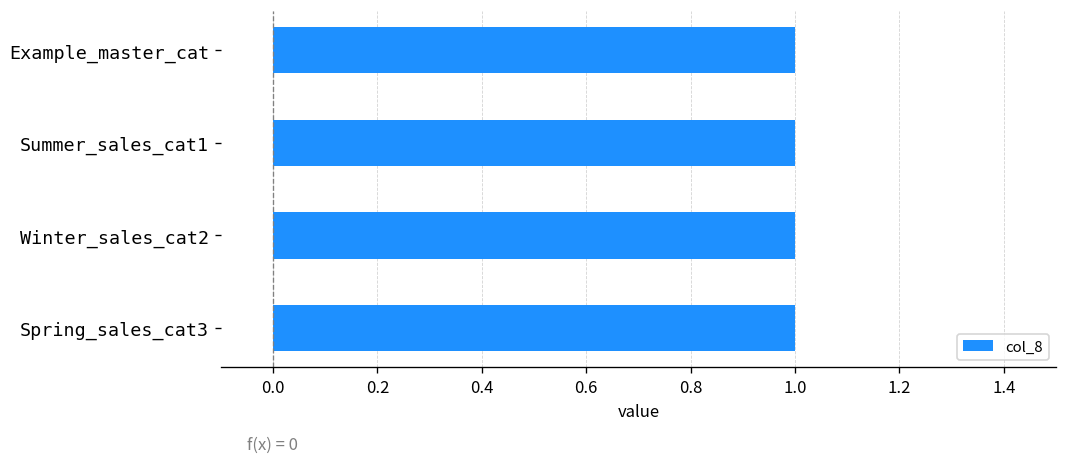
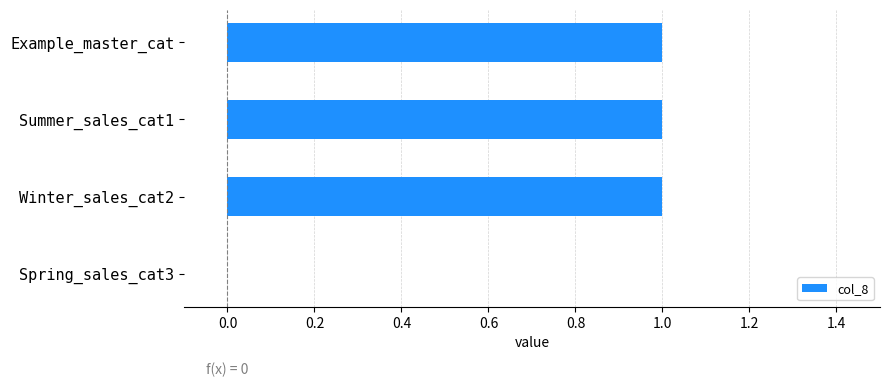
Spring_sales_cat3: 1 -> 0
